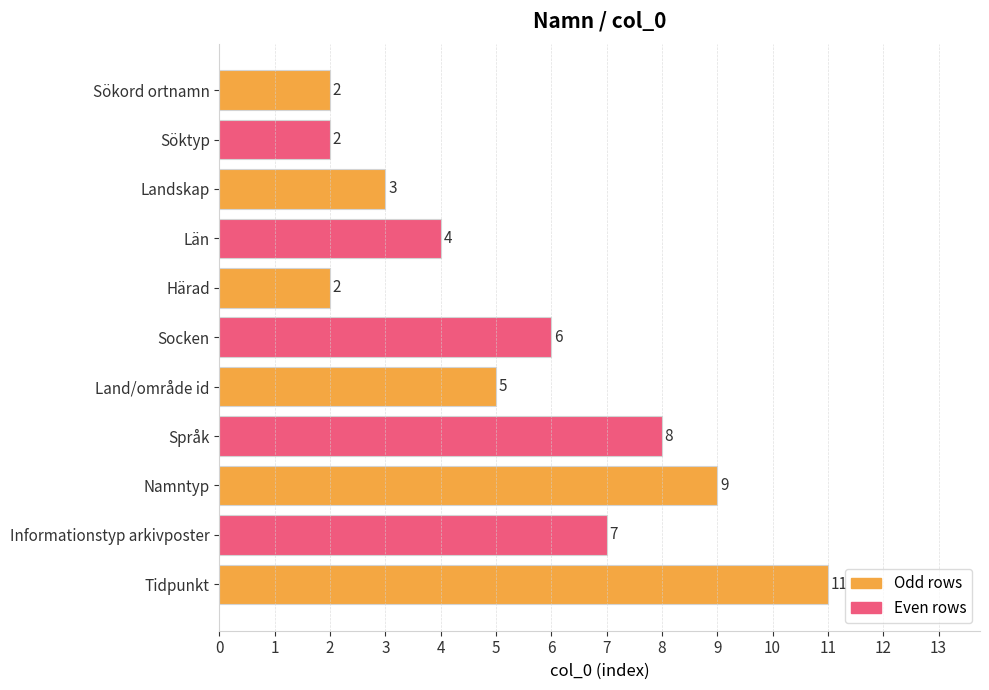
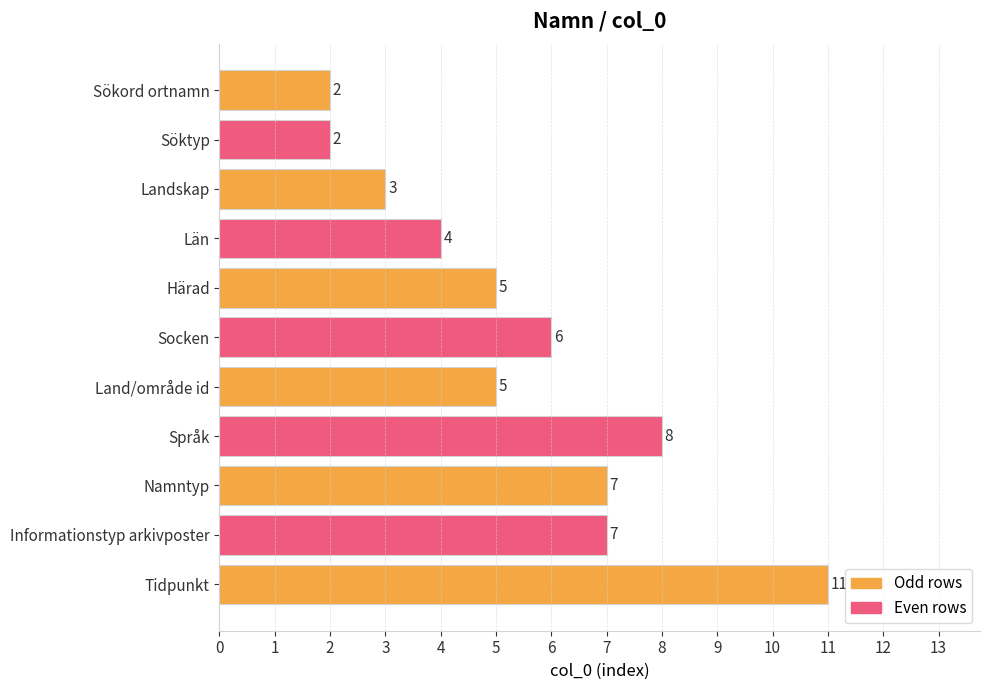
Härad: 2 -> 5
Namntyp: 9 -> 7
